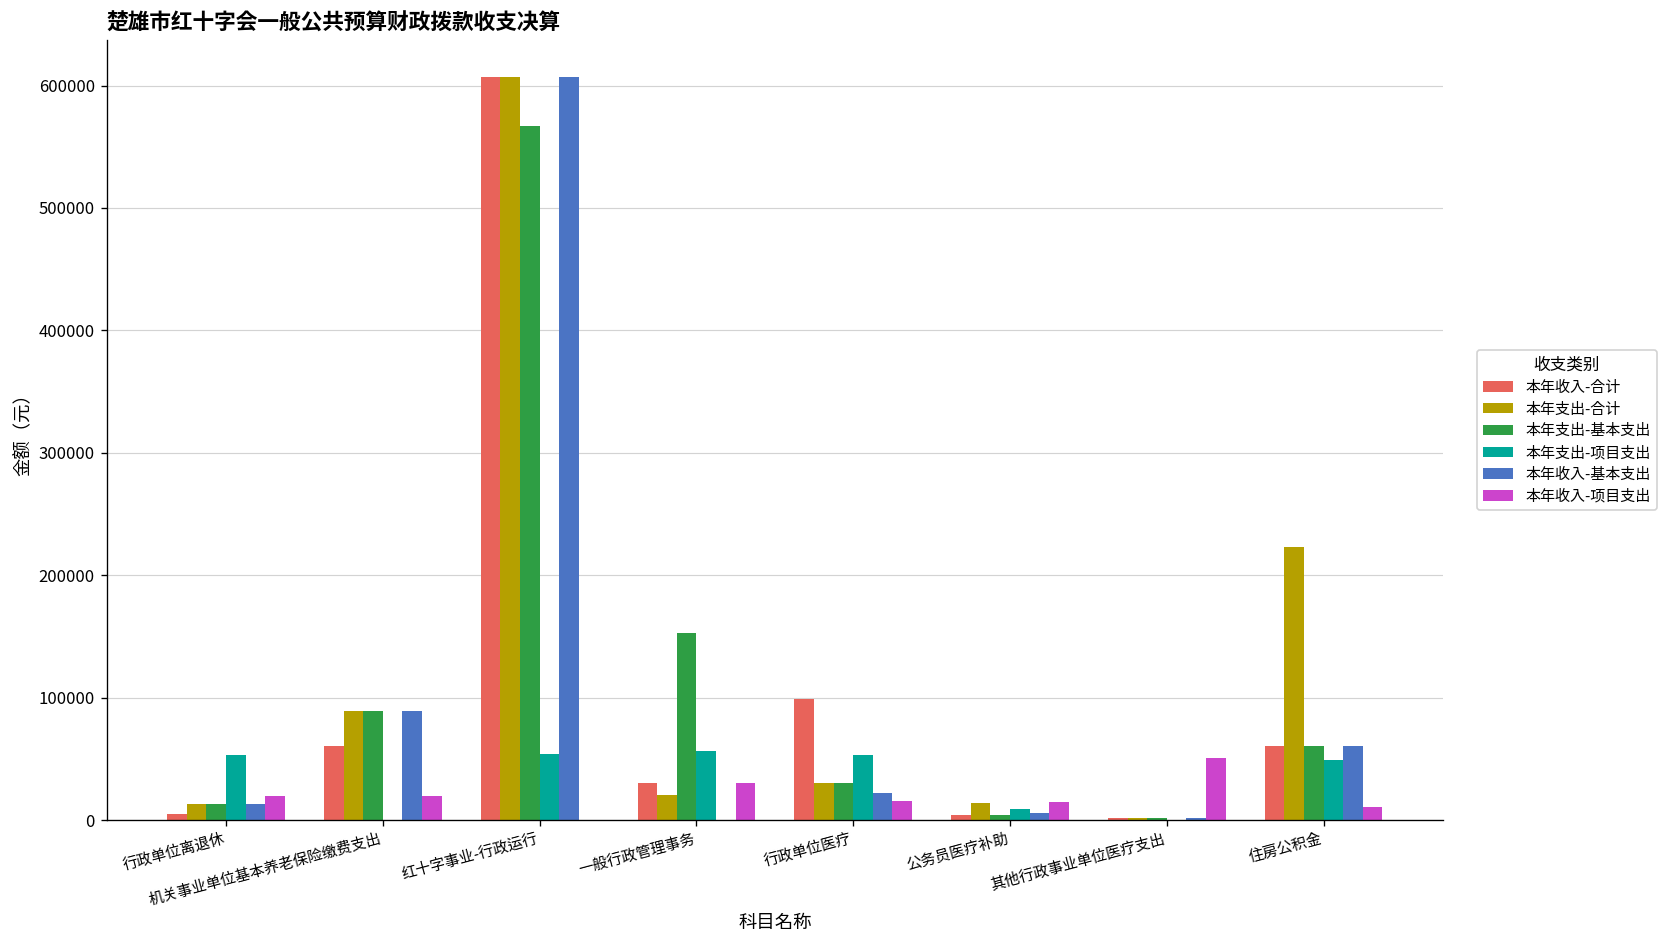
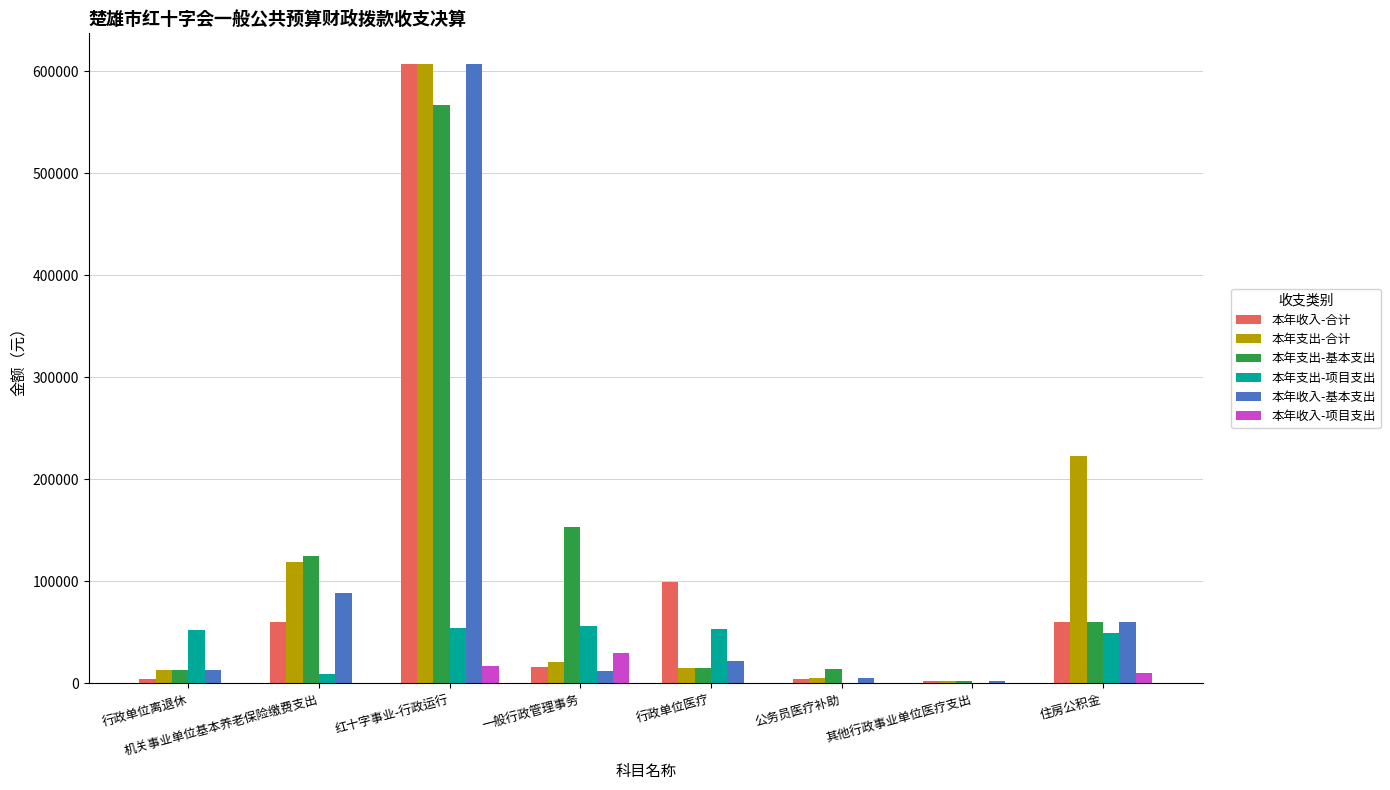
本年收入-项目支出, 行政单位离退休: 19000 -> 0
本年支出-合计, 机关事业单位基本养老保险缴费支出: 89000 -> 119000
本年支出-基本支出, 机关事业单位基本养老保险缴费支出: 89000 -> 124000
本年支出-项目支出, 机关事业单位基本养老保险缴费支出: 0 -> 10000
本年收入-项目支出, 机关事业单位基本养老保险缴费支出: 20000 -> 0
本年收入-项目支出, 红十字事业-行政运行: 0 -> 17000
本年收入-合计, 一般行政管理事务: 30000 -> 16000
本年收入-基本支出, 一般行政管理事务: 0 -> 12000
本年支出-合计, 行政单位医疗: 30000 -> 15000
本年支出-基本支出, 行政单位医疗: 30000 -> 15000
本年收入-项目支出, 行政单位医疗: 16000 -> 0
本年支出-合计, 公务员医疗补助: 14000 -> 5000
本年支出-基本支出, 公务员医疗补助: 4000 -> 14000
本年支出-项目支出, 公务员医疗补助: 9000 -> 0
本年收入-项目支出, 公务员医疗补助: 15000 -> 0
本年收入-项目支出, 其他行政事业单位医疗支出: 51000 -> 0
